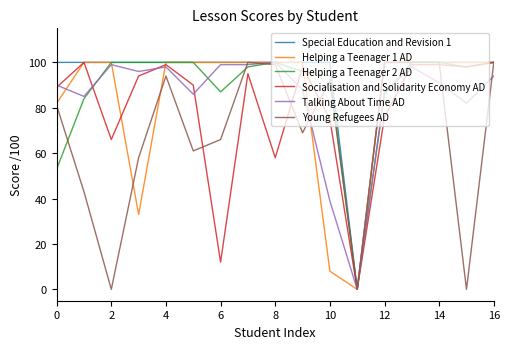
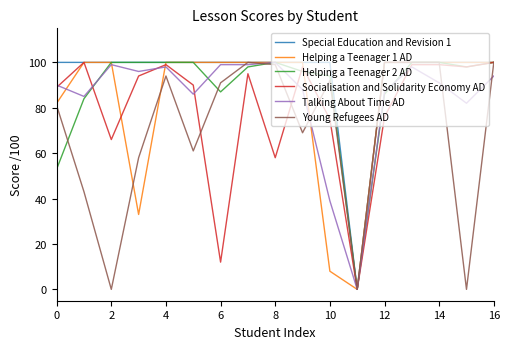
Young Refugees AD, 6: 66 -> 91
